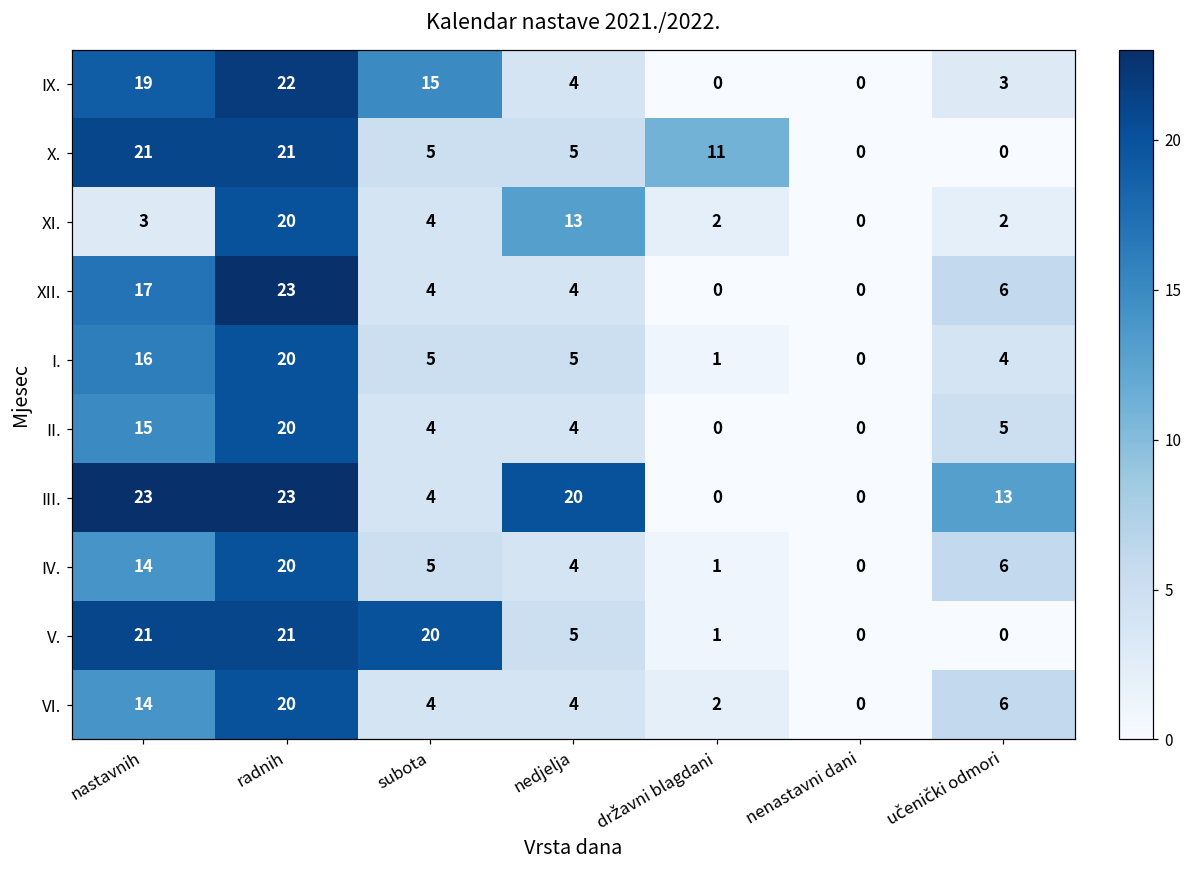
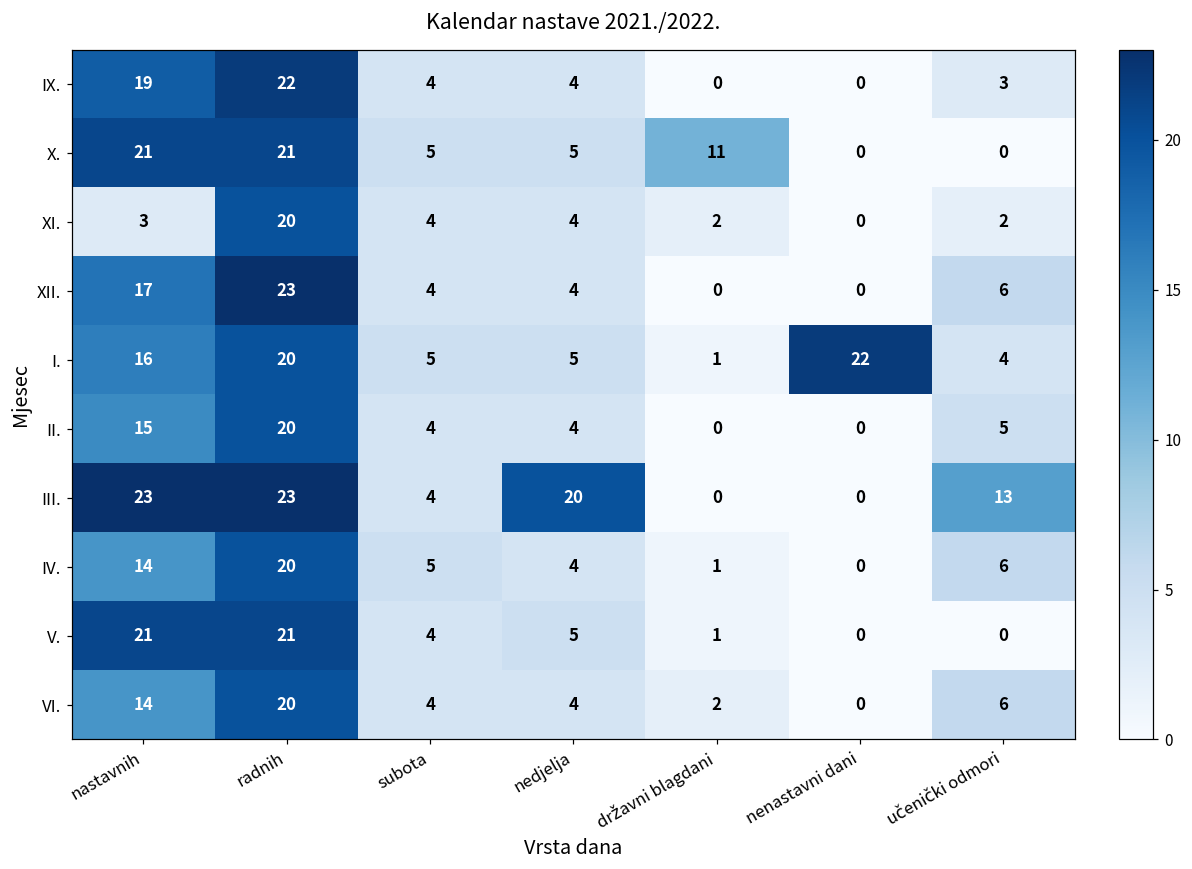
IX., subota: 15 -> 4
XI., nedjelja: 13 -> 4
I., nenastavni dani: 0 -> 22
V., subota: 20 -> 4
